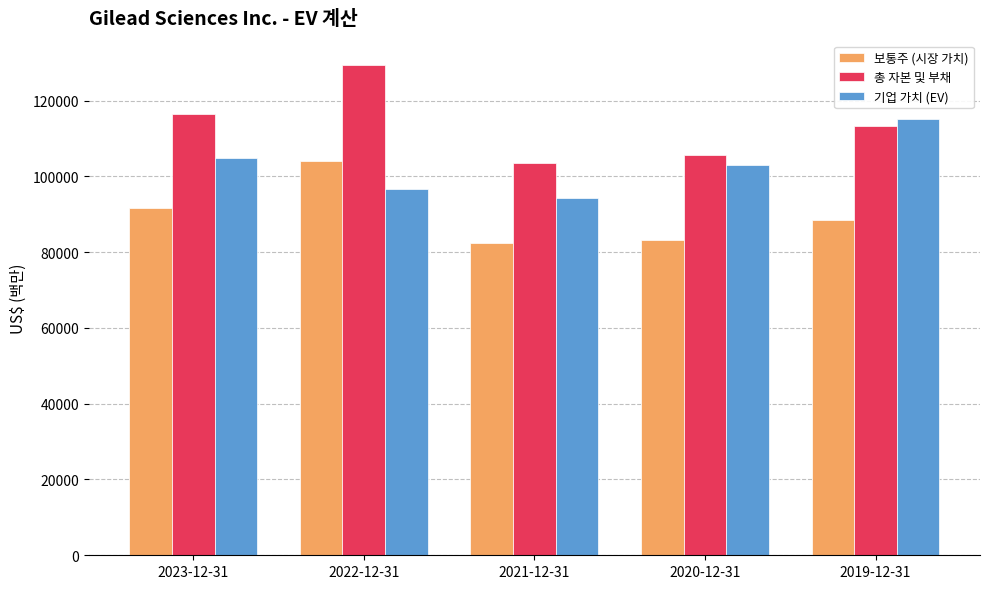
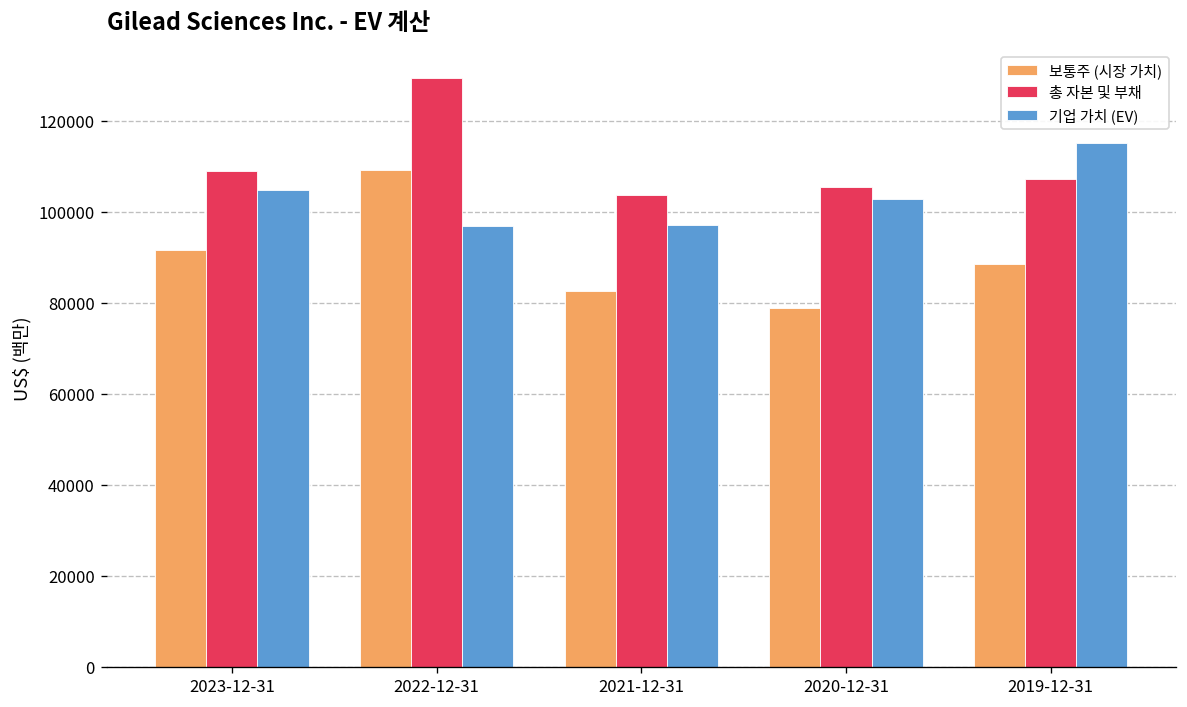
총 자본 및 부채, 2023-12-31: 117000 -> 109000
보통주 (시장 가치), 2022-12-31: 104000 -> 109000
기업 가치 (EV), 2021-12-31: 94000 -> 97000
보통주 (시장 가치), 2020-12-31: 83000 -> 79000
총 자본 및 부채, 2019-12-31: 113000 -> 107000
